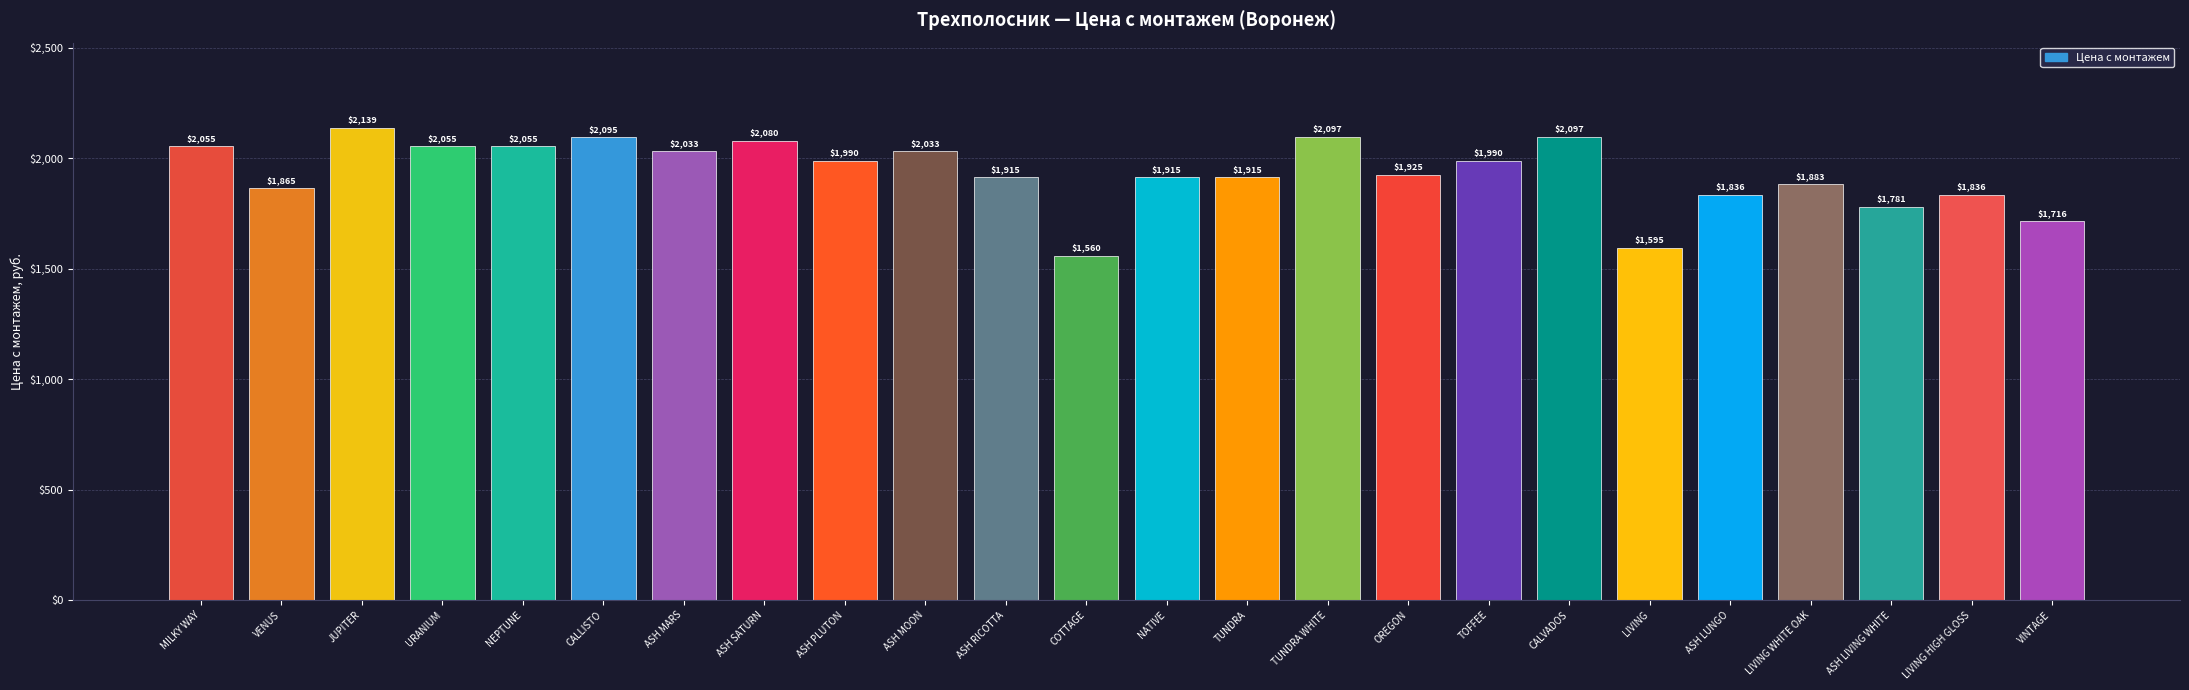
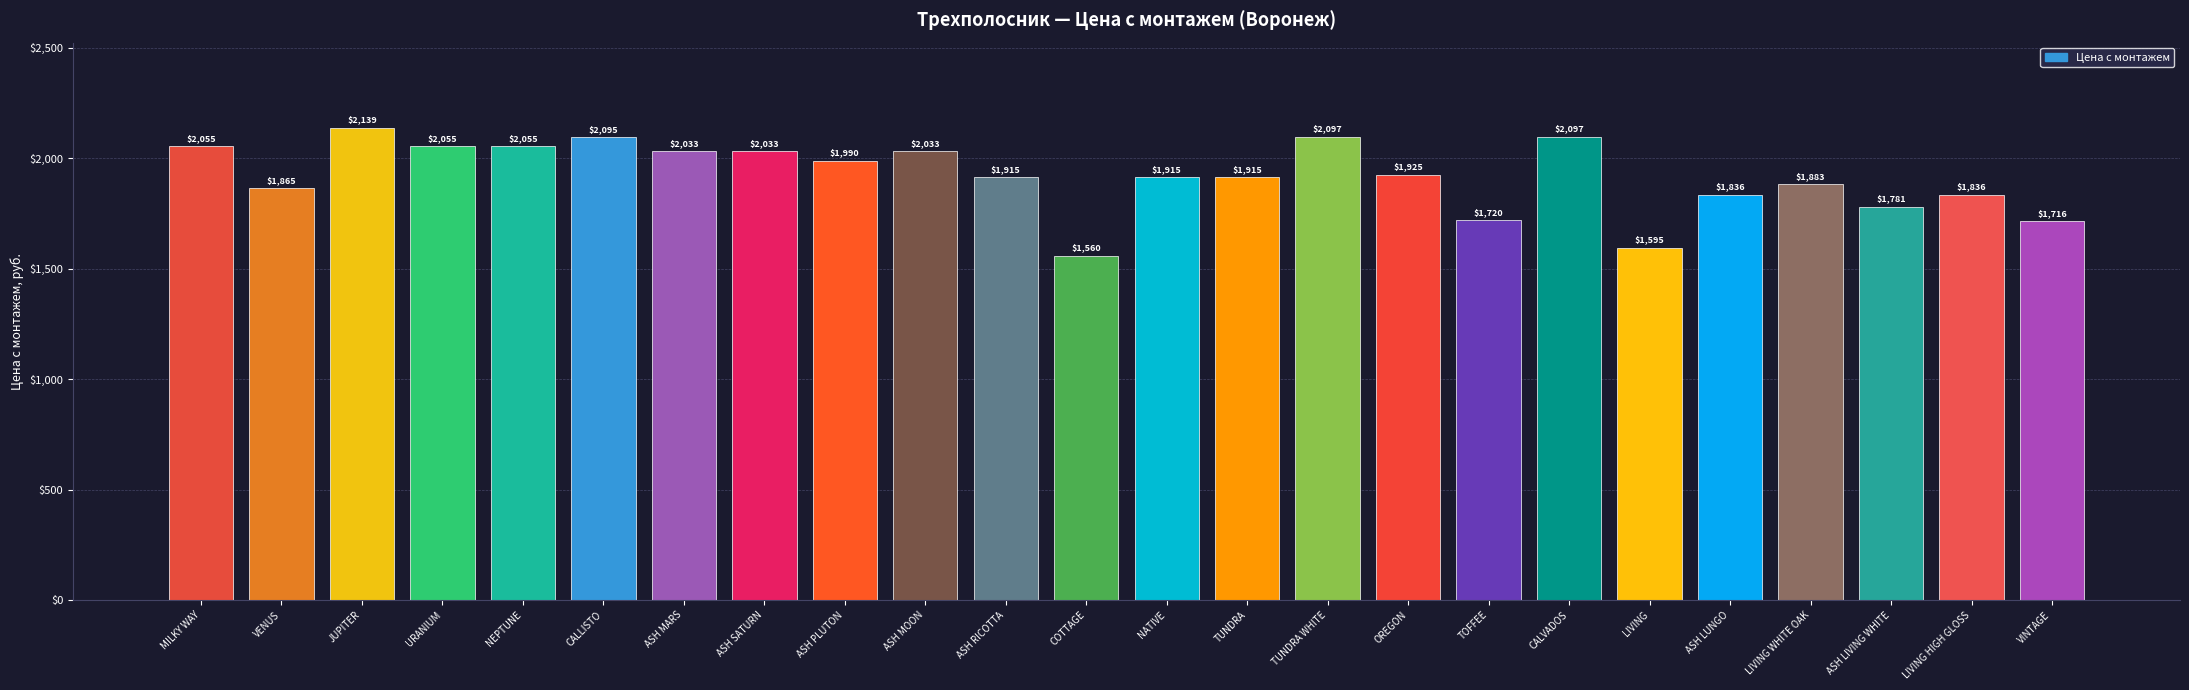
ASH SATURN: $2,080 -> $2,033
TOFFEE: $1,990 -> $1,720
